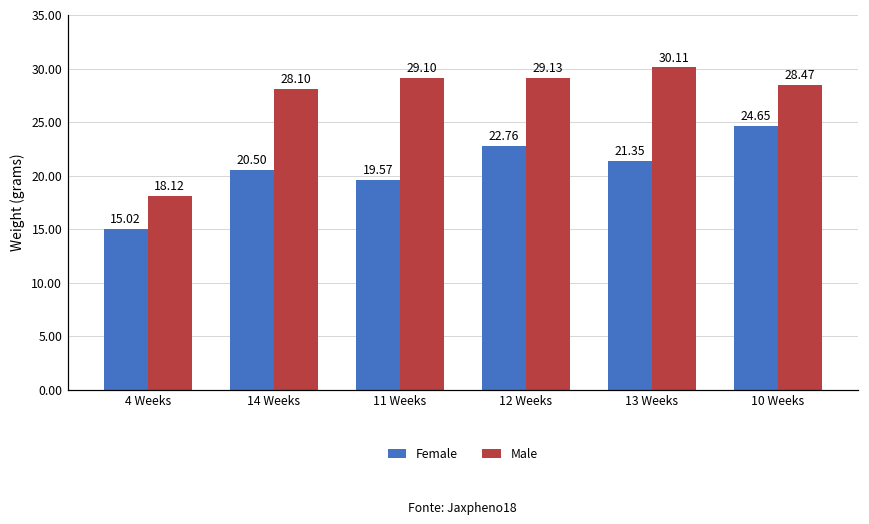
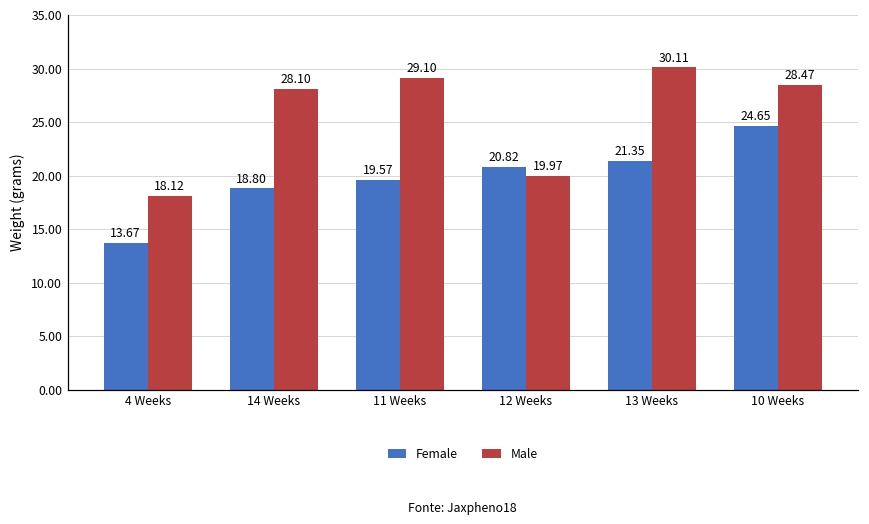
Female, 4 Weeks: 15.02 -> 13.67
Female, 14 Weeks: 20.50 -> 18.80
Female, 12 Weeks: 22.76 -> 20.82
Male, 12 Weeks: 29.13 -> 19.97
